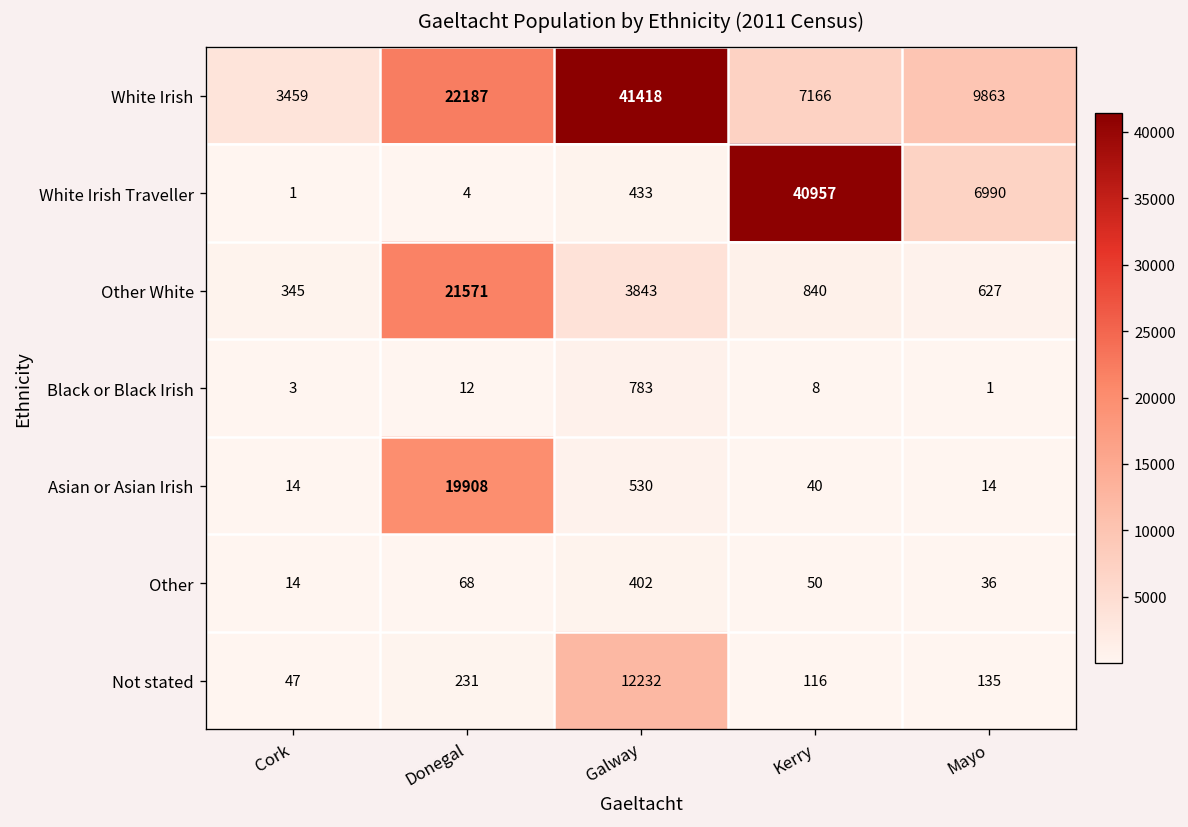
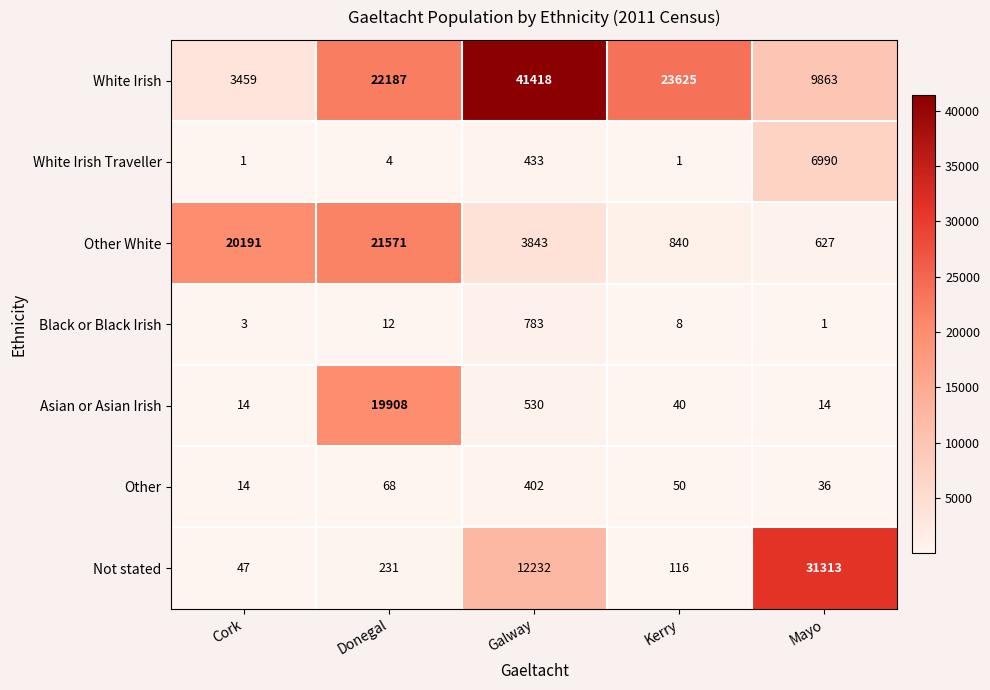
White Irish, Kerry: 7166 -> 23625
White Irish Traveller, Kerry: 40957 -> 1
Other White, Cork: 345 -> 20191
Not stated, Mayo: 135 -> 31313
